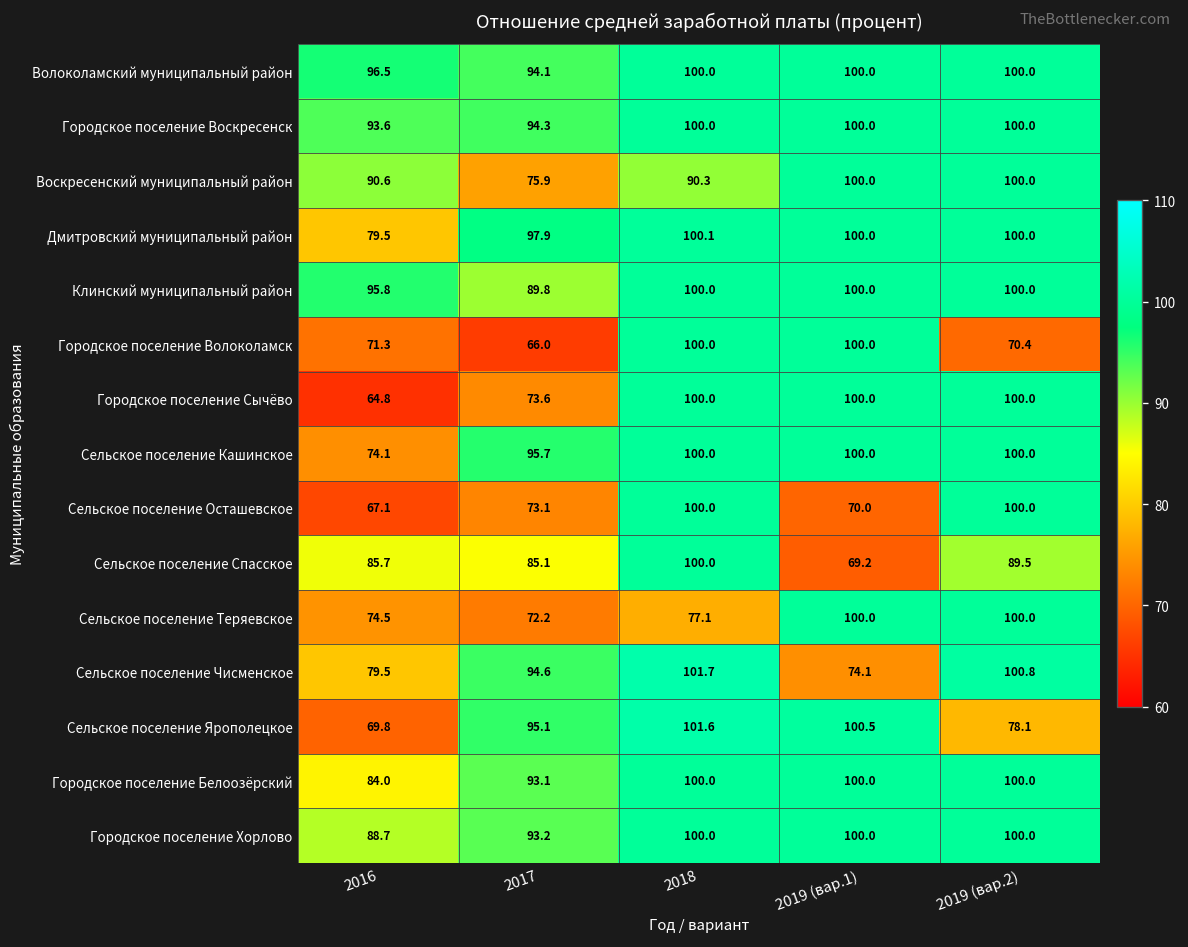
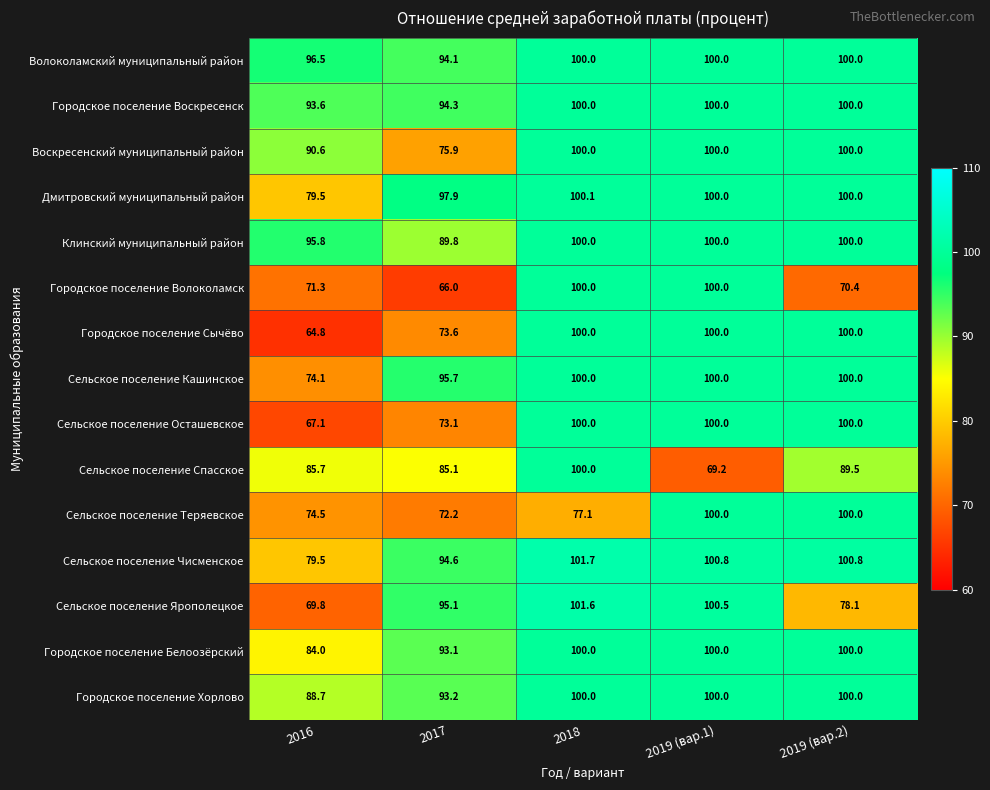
Воскресенский муниципальный район, 2018: 90.3 -> 100.0
Сельское поселение Осташевское, 2019 (вар.1): 70.0 -> 100.0
Сельское поселение Чисменское, 2019 (вар.1): 74.1 -> 100.8
